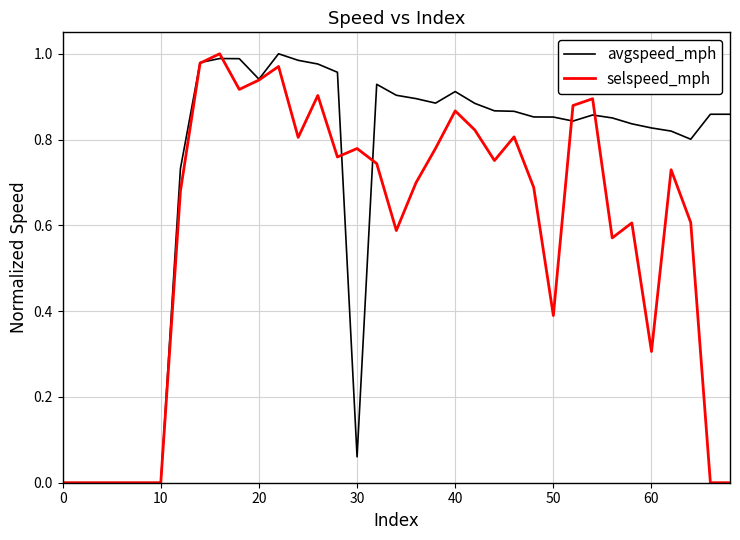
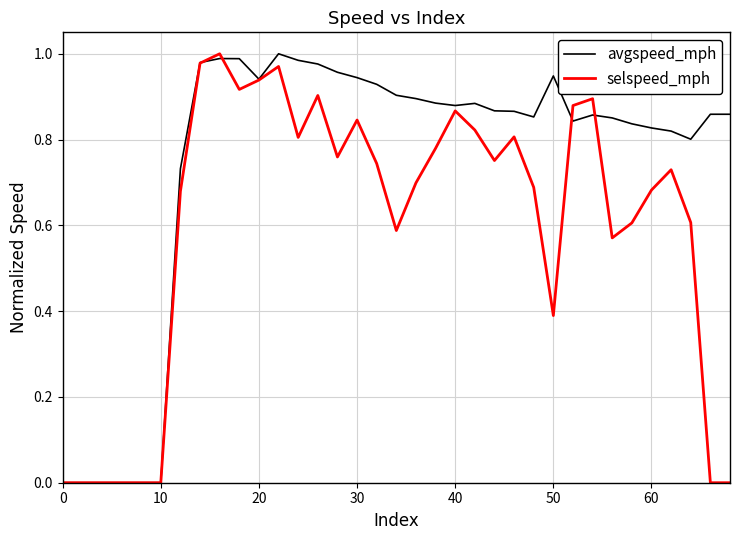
avgspeed_mph, 30: 0.06 -> 0.94
selspeed_mph, 30: 0.78 -> 0.85
avgspeed_mph, 40: 0.91 -> 0.88
avgspeed_mph, 50: 0.85 -> 0.95
selspeed_mph, 60: 0.31 -> 0.68
